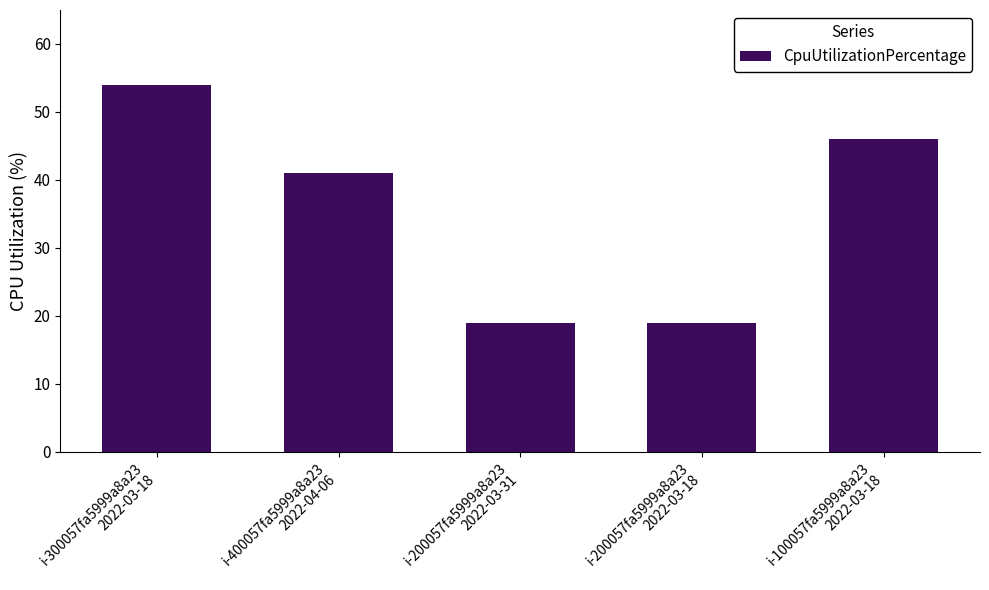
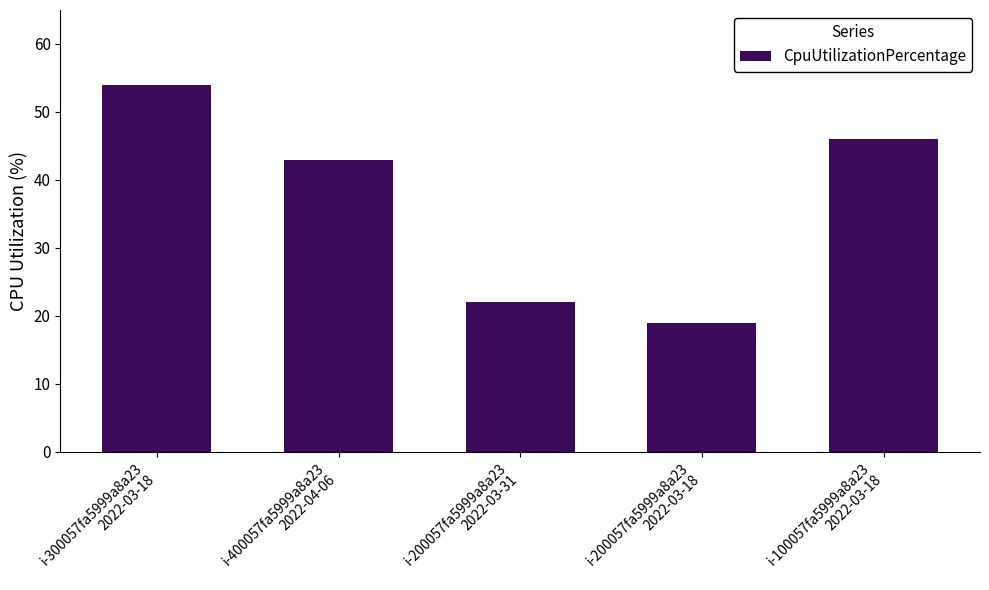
i-400057fa5999a8a23 2022-04-06: 41 -> 43
i-200057fa5999a8a23 2022-03-31: 19 -> 22
